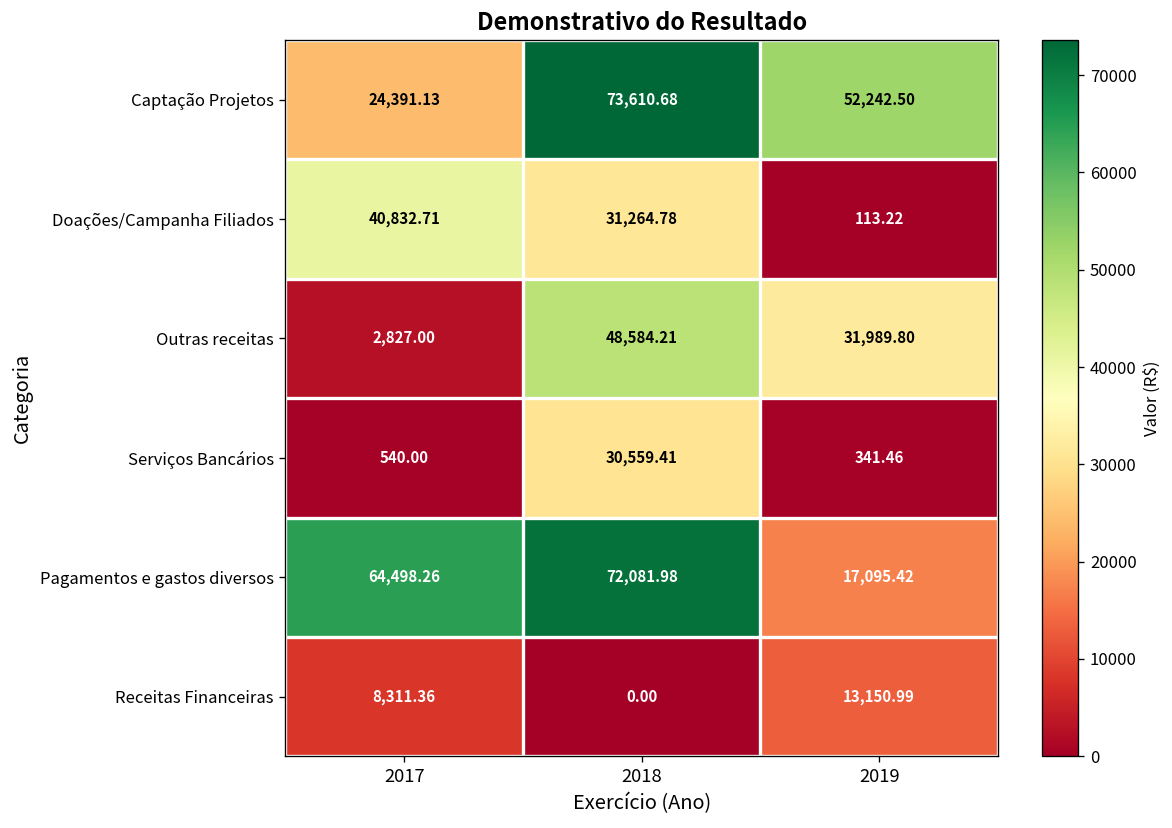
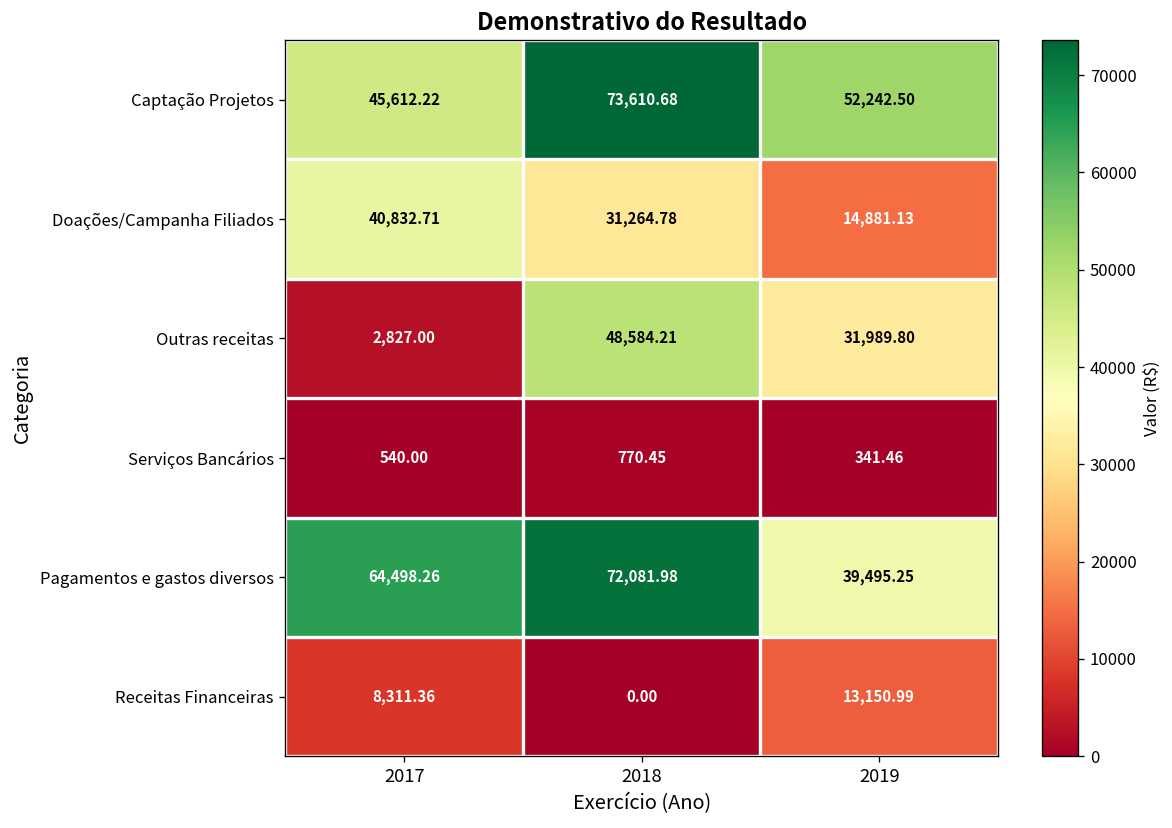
Captação Projetos, 2017: 24,391.13 -> 45,612.22
Doações/Campanha Filiados, 2019: 113.22 -> 14,881.13
Serviços Bancários, 2018: 30,559.41 -> 770.45
Pagamentos e gastos diversos, 2019: 17,095.42 -> 39,495.25
